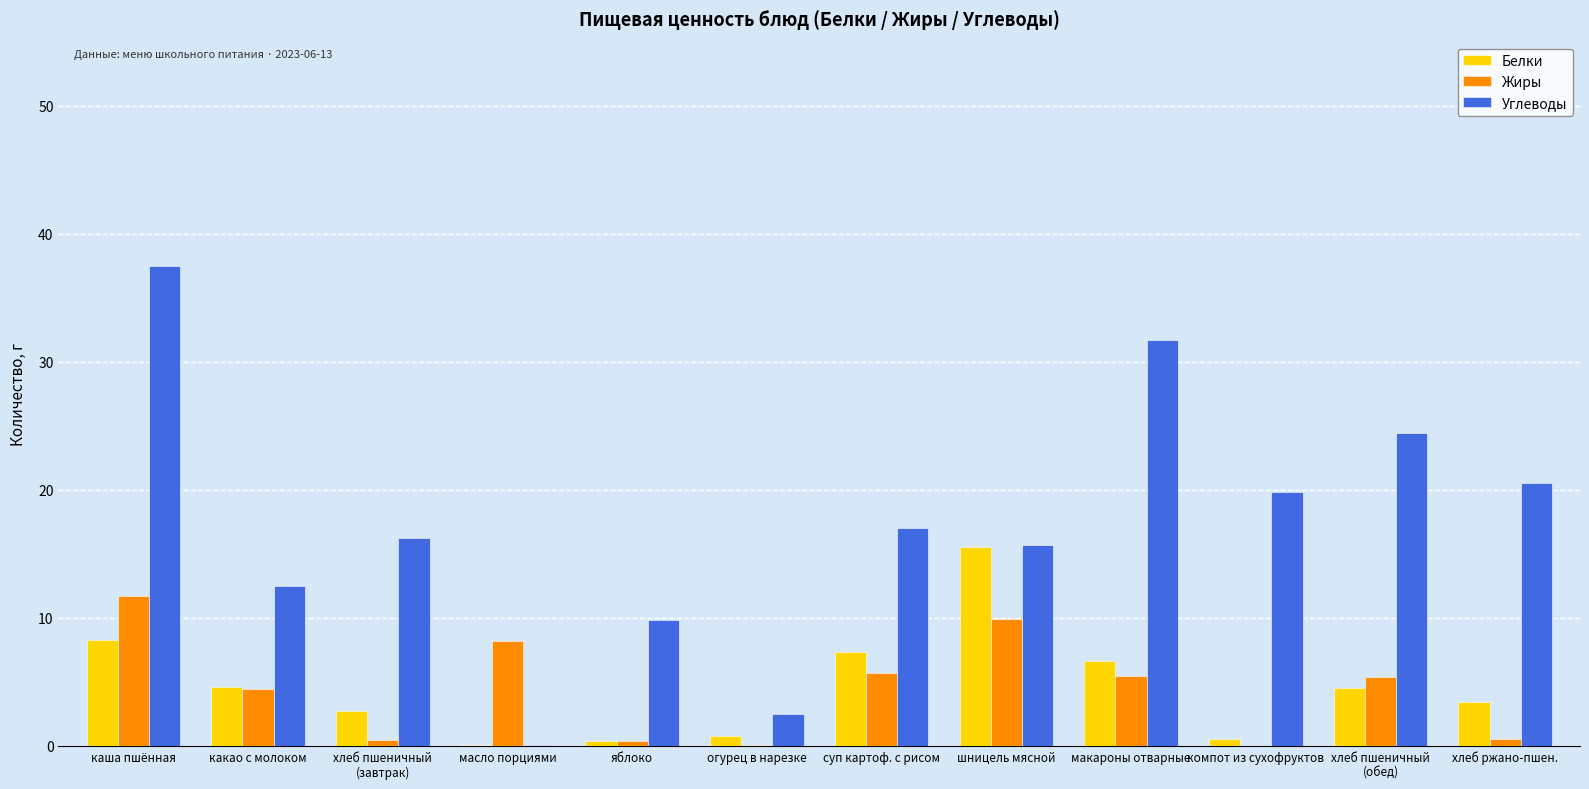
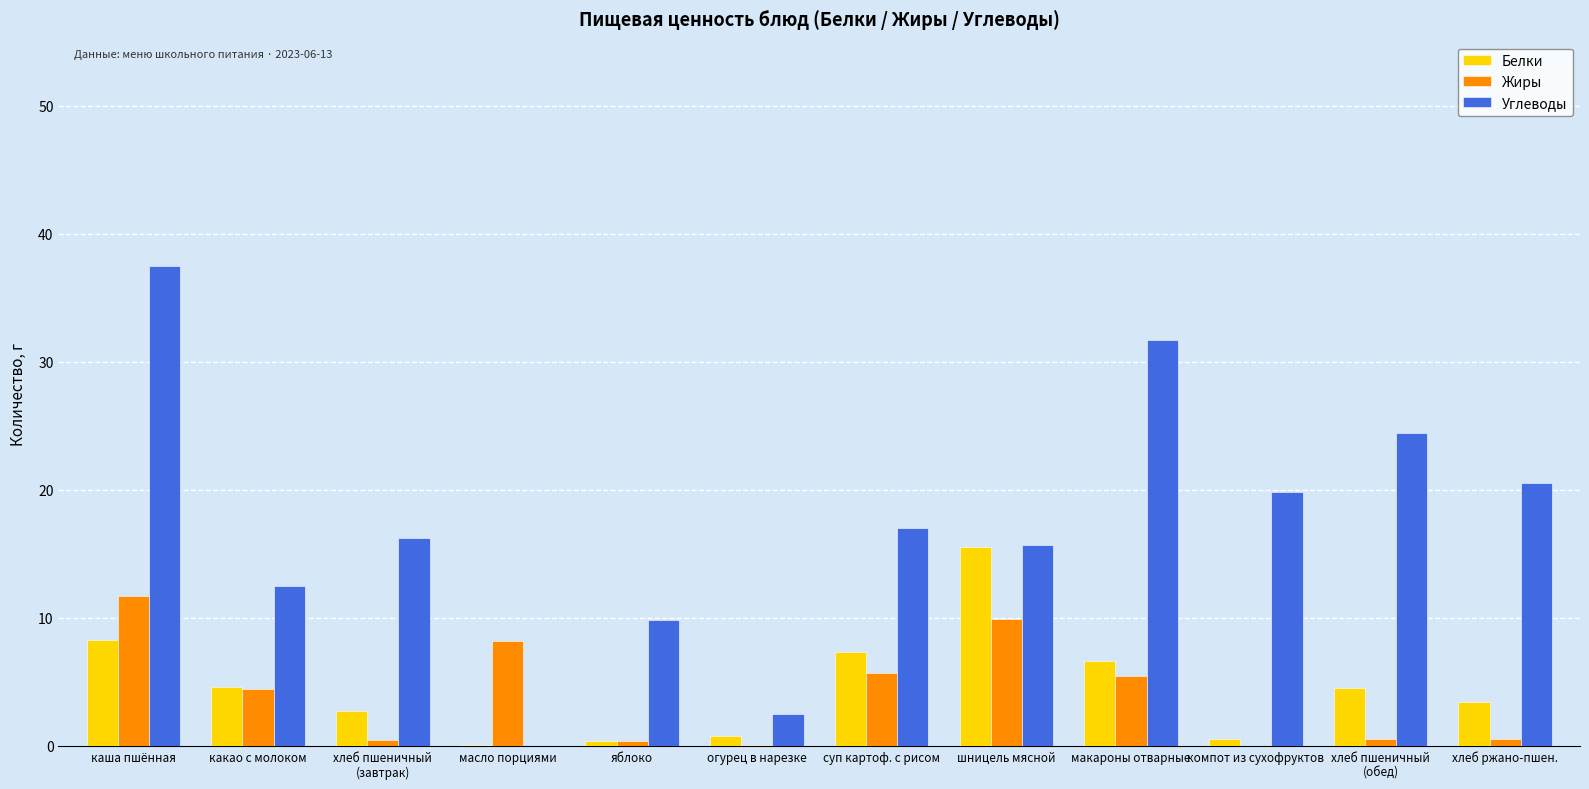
Жиры, хлеб пшеничный (обед): 5.4 -> 0.5
